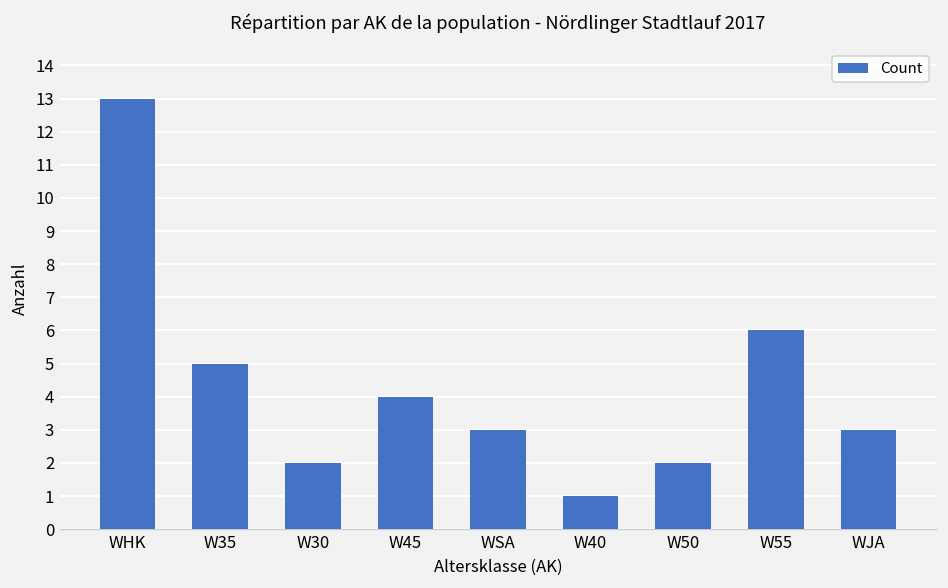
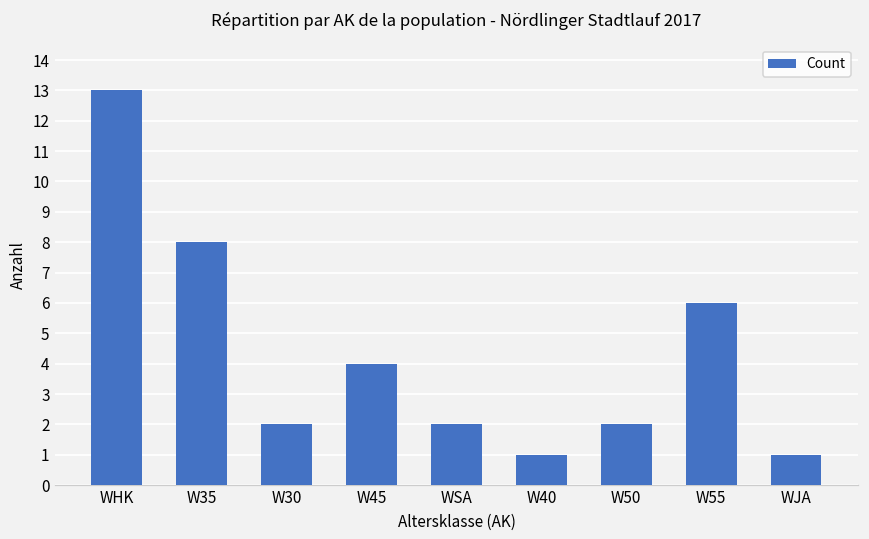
W35: 5 -> 8
WSA: 3 -> 2
WJA: 3 -> 1
